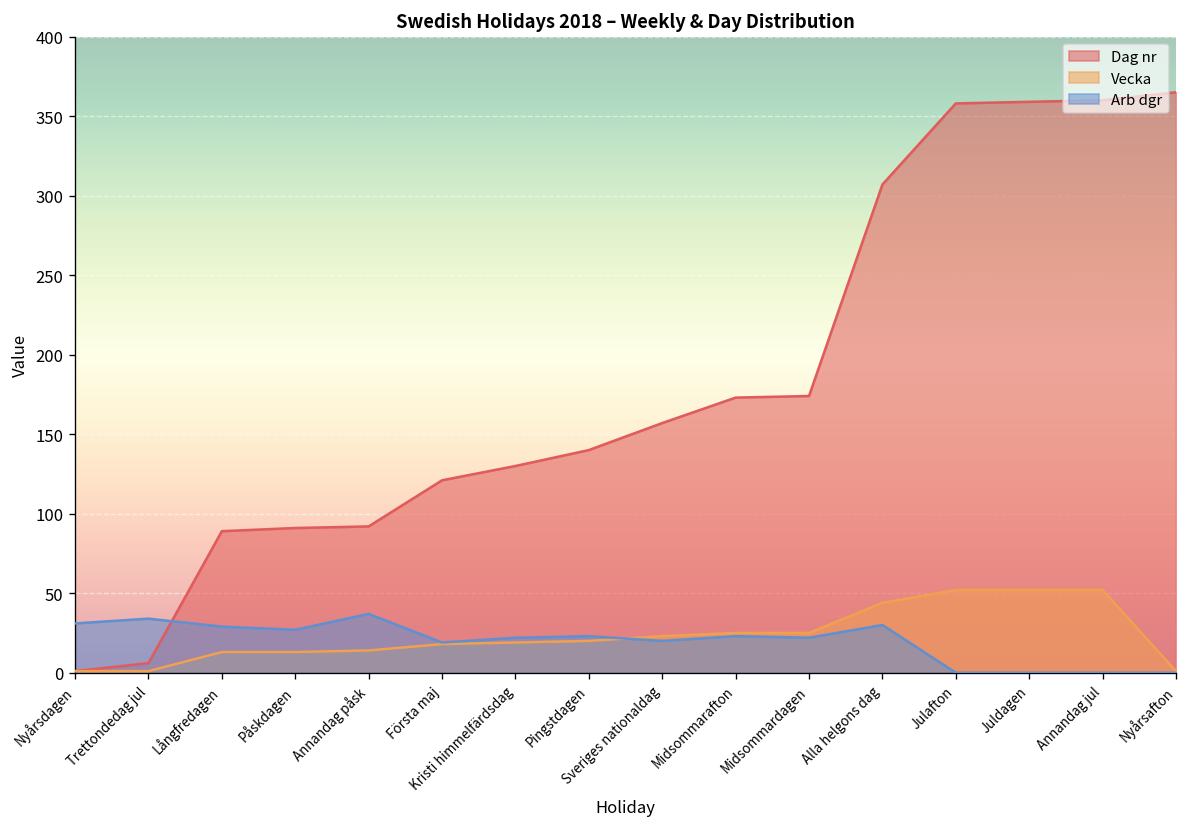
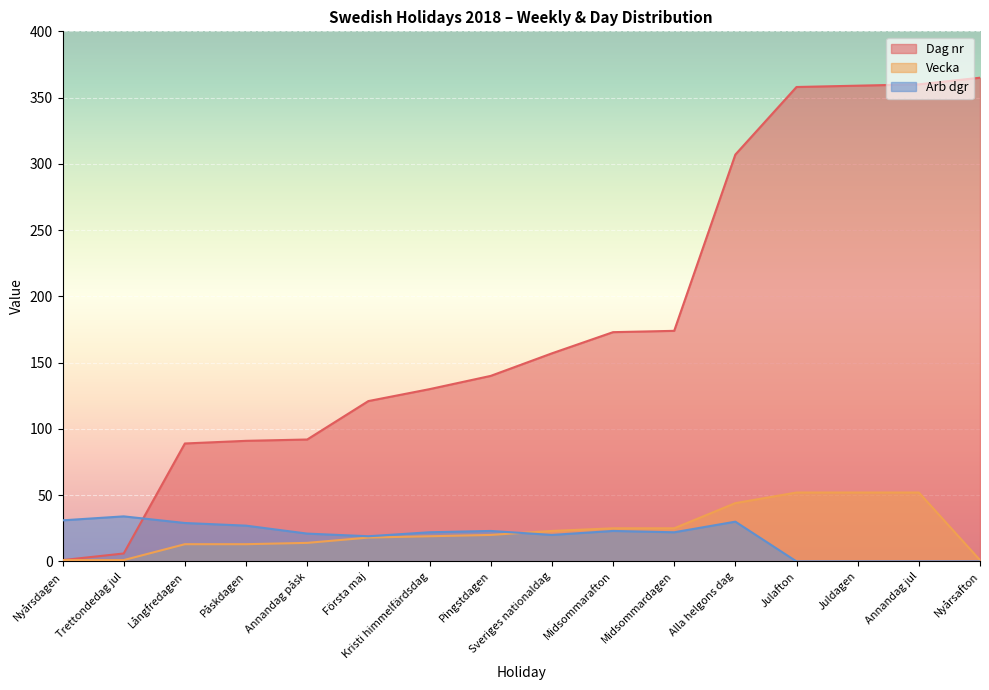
Arb dgr, Annandag påsk: 37 -> 21
